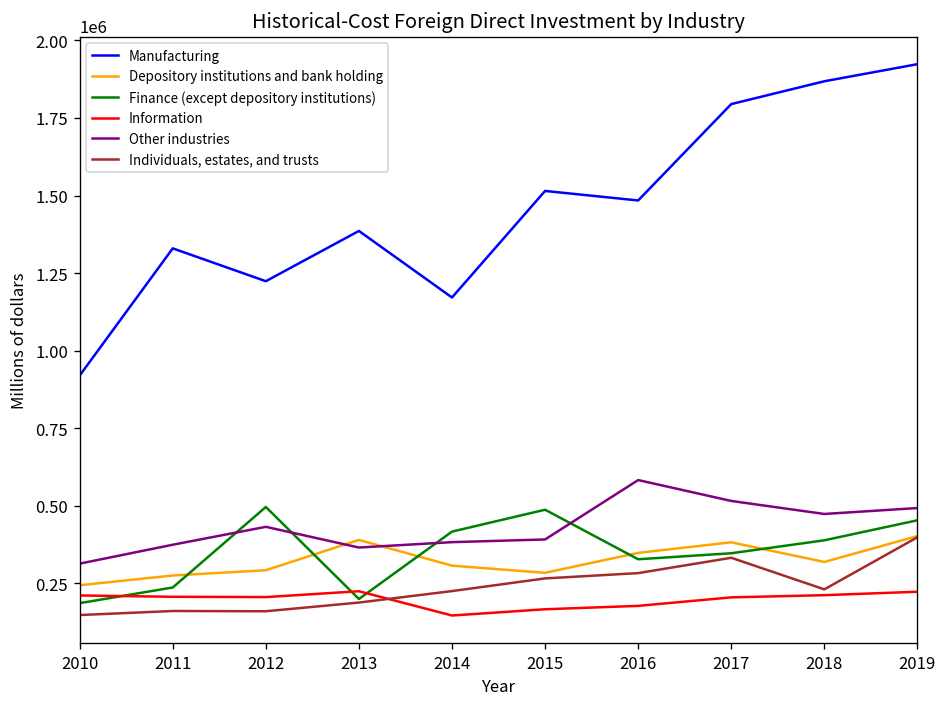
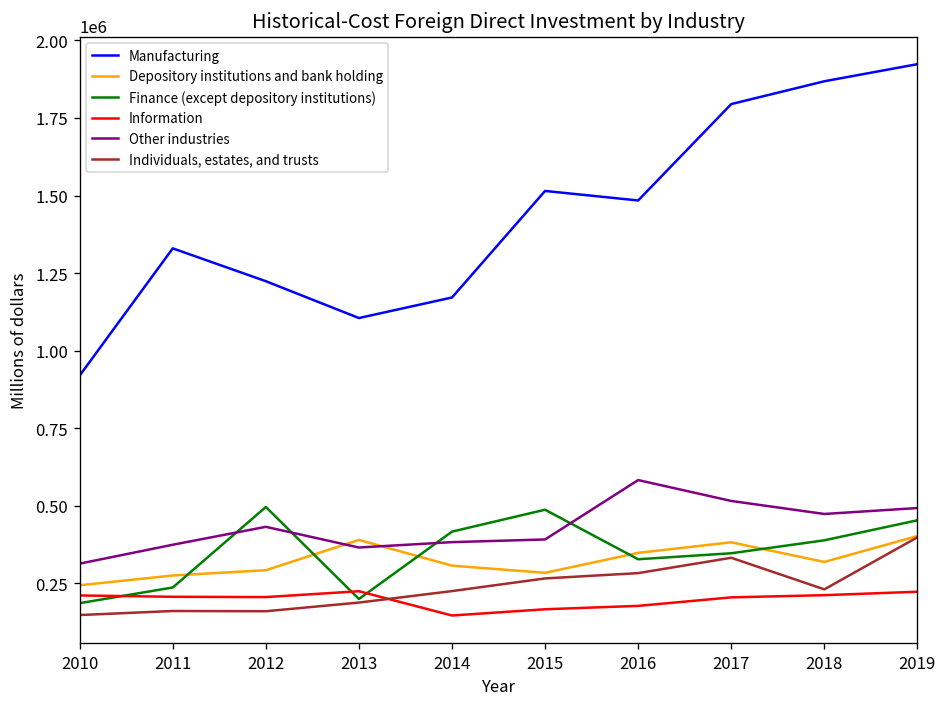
Manufacturing, 2013: 1390000 -> 1110000
